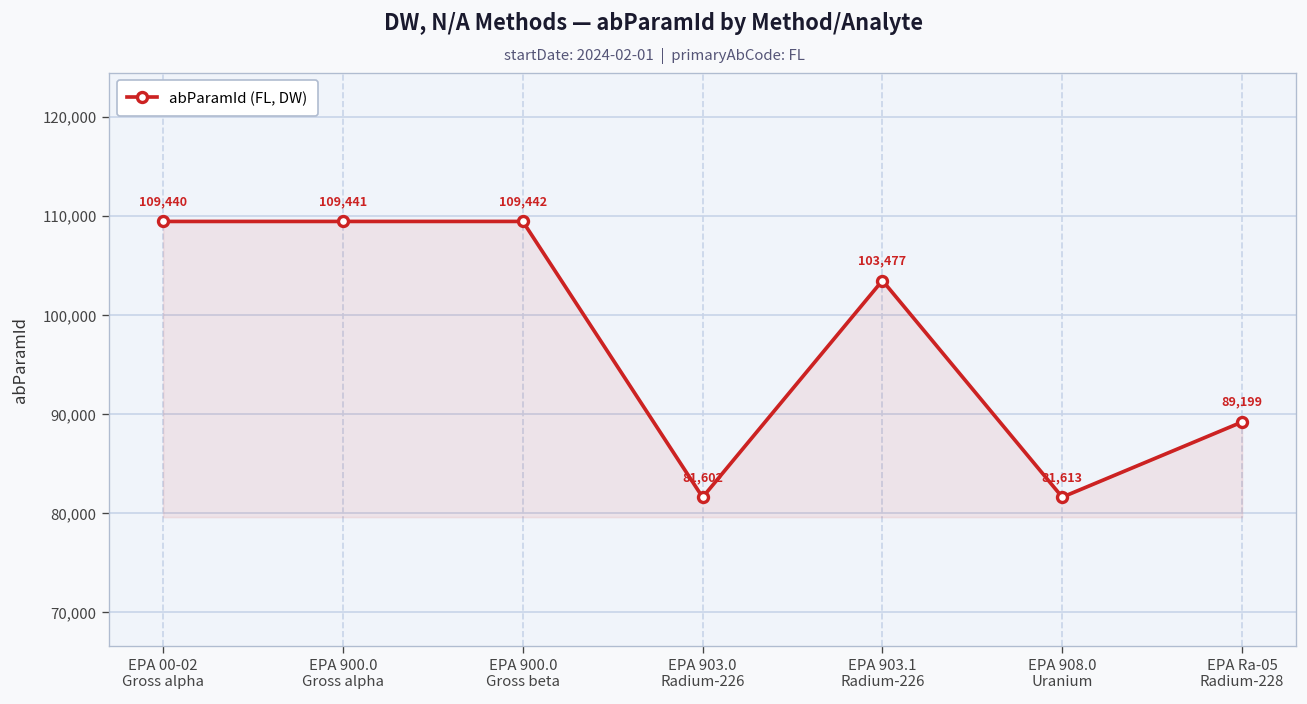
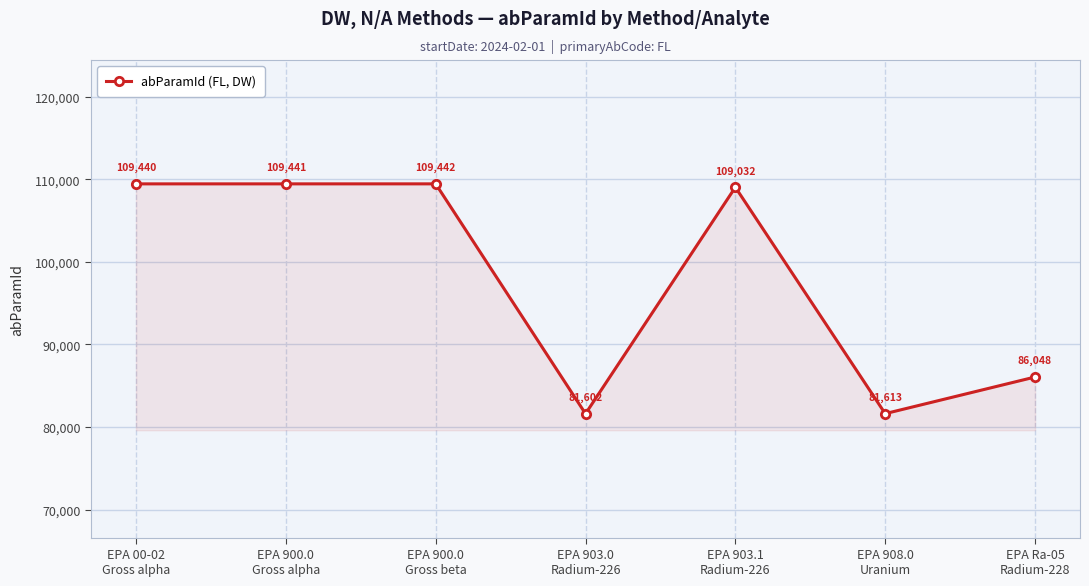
EPA 903.1 Radium-226: 103,477 -> 109,032
EPA Ra-05 Radium-228: 89,199 -> 86,048
